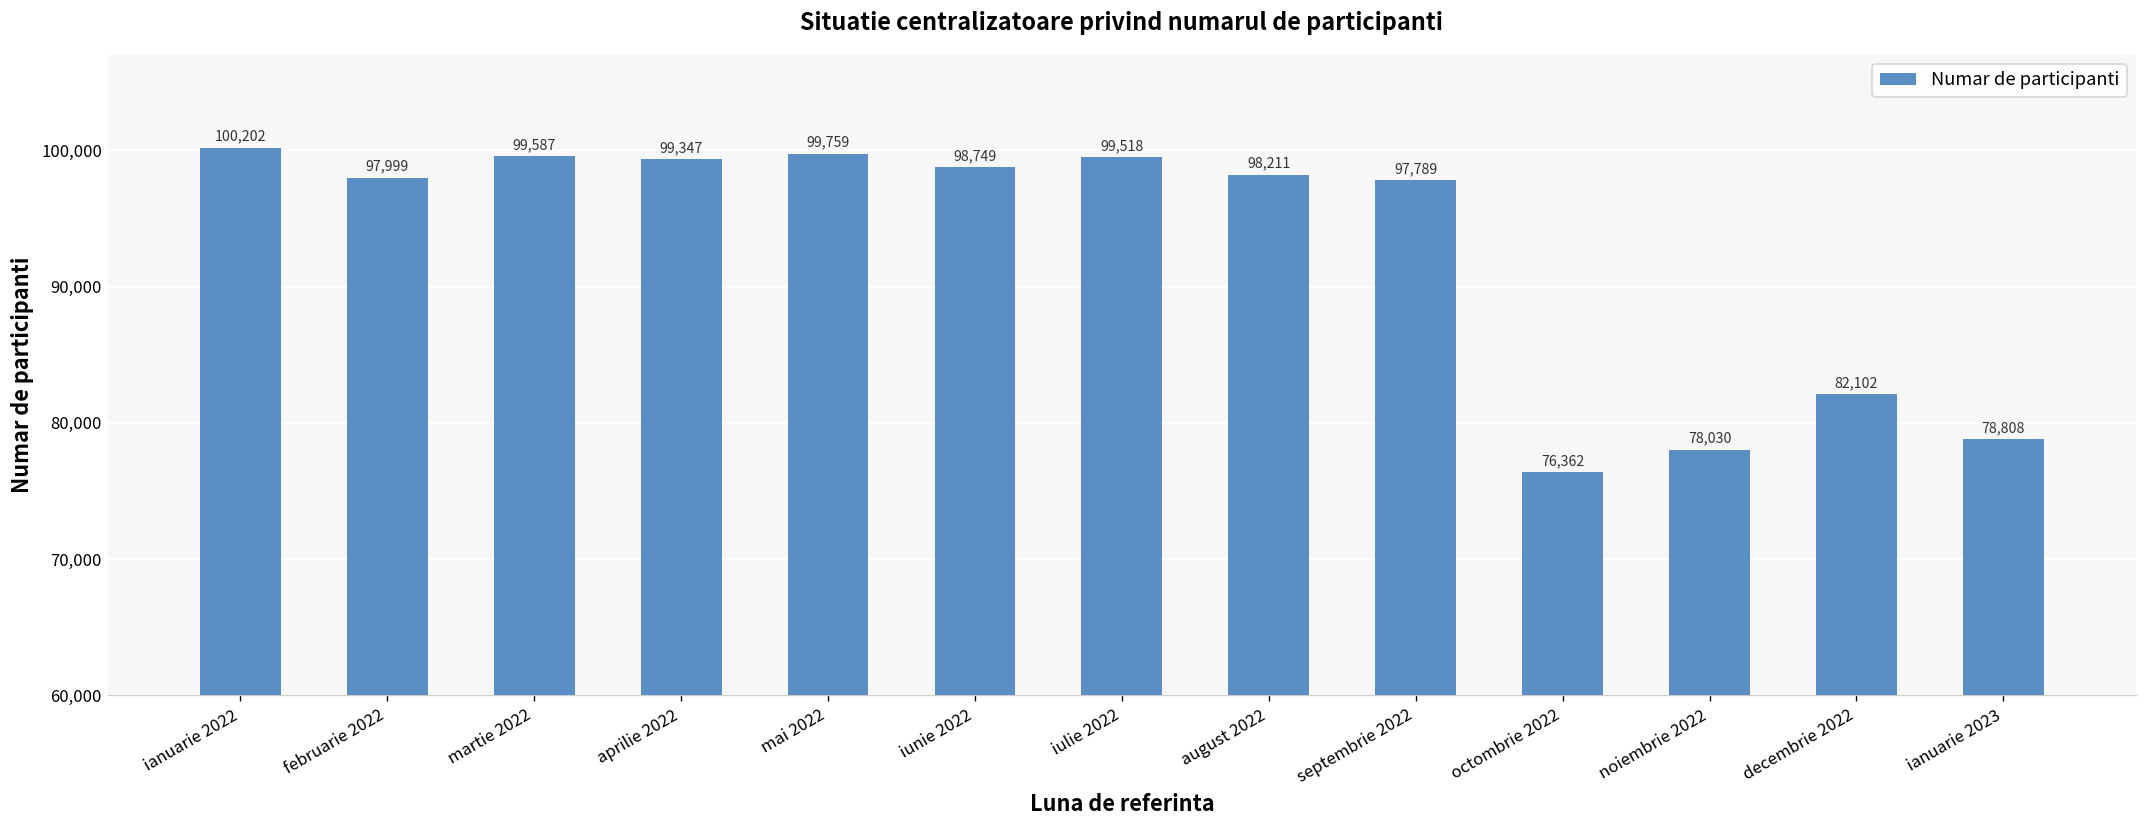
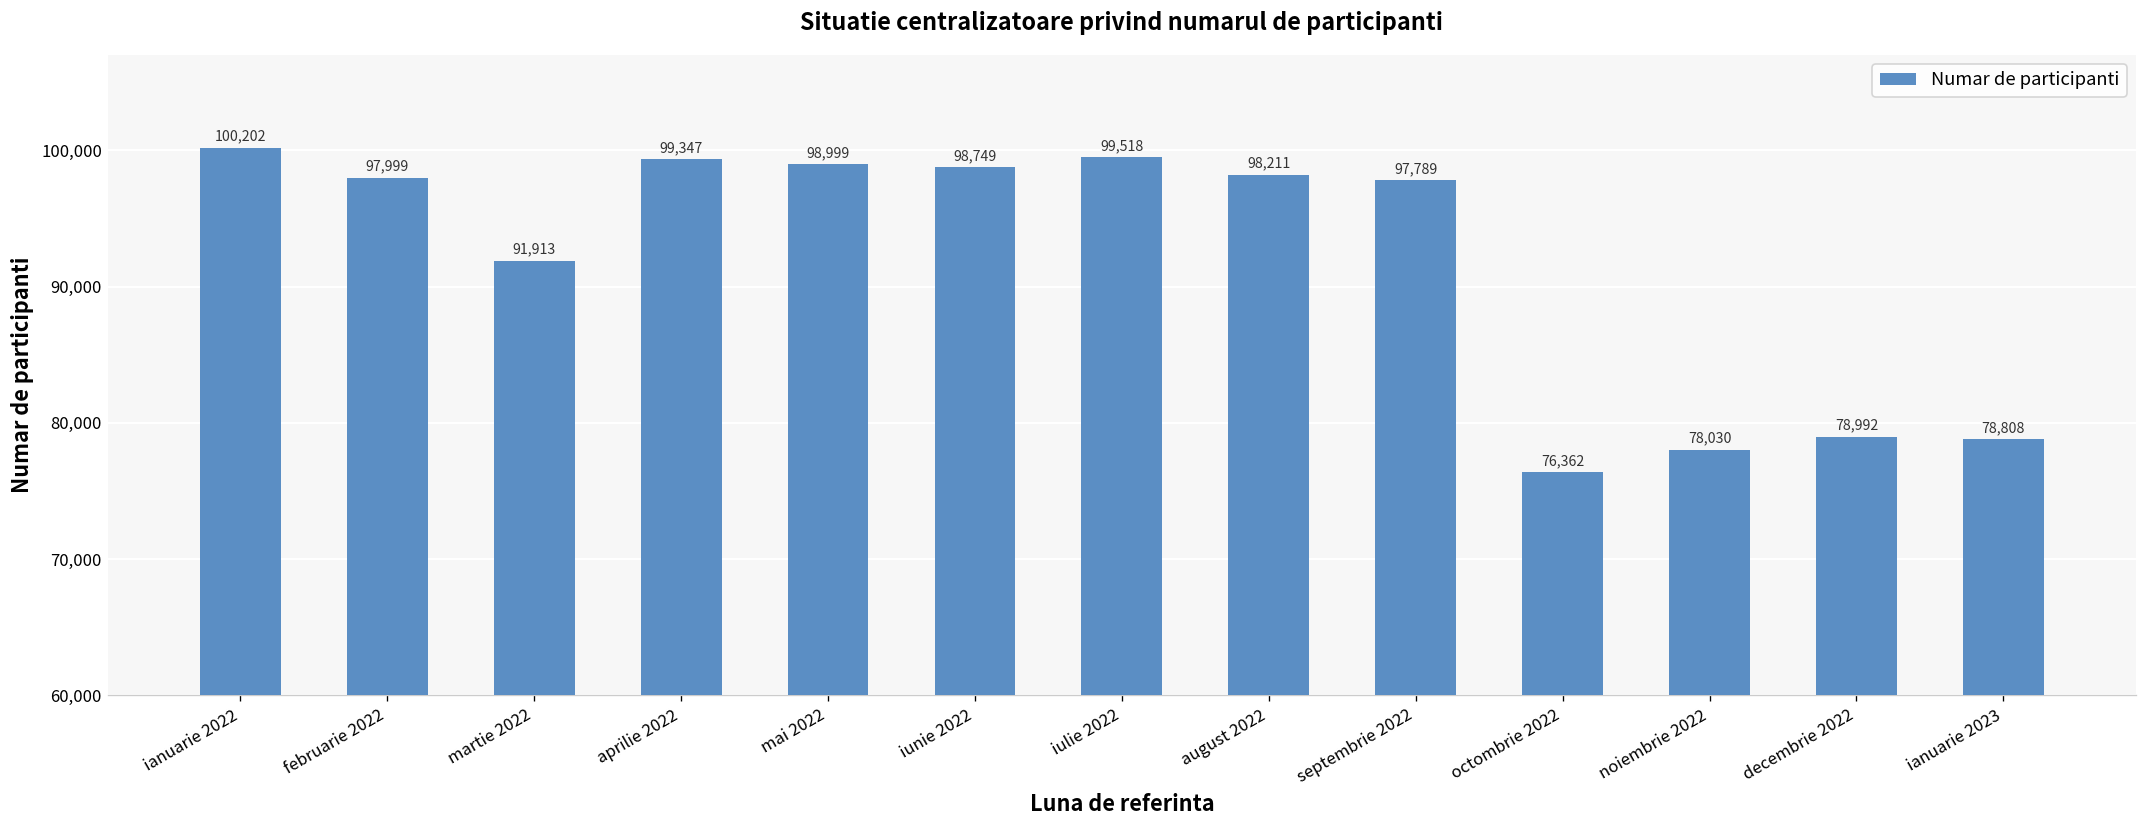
martie 2022: 99,587 -> 91,913
mai 2022: 99,759 -> 98,999
decembrie 2022: 82,102 -> 78,992
